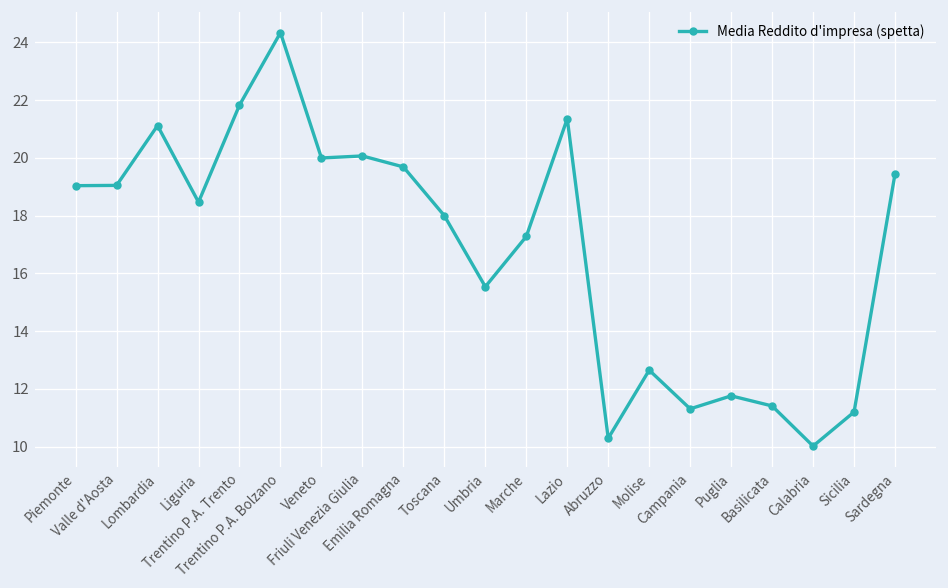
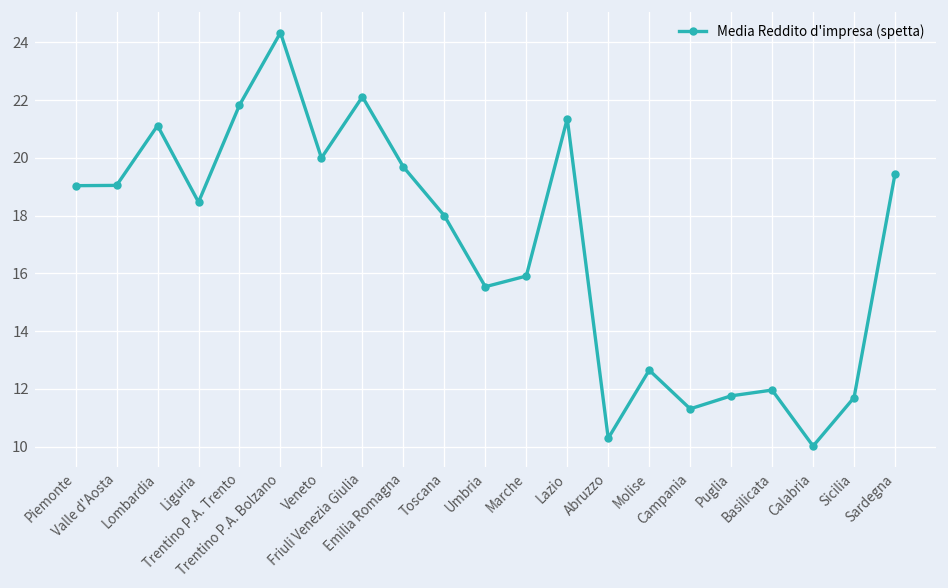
Friuli Venezia Giulia: 20.1 -> 22.1
Marche: 17.3 -> 15.9
Basilicata: 11.4 -> 12.0
Sicilia: 11.2 -> 11.7
